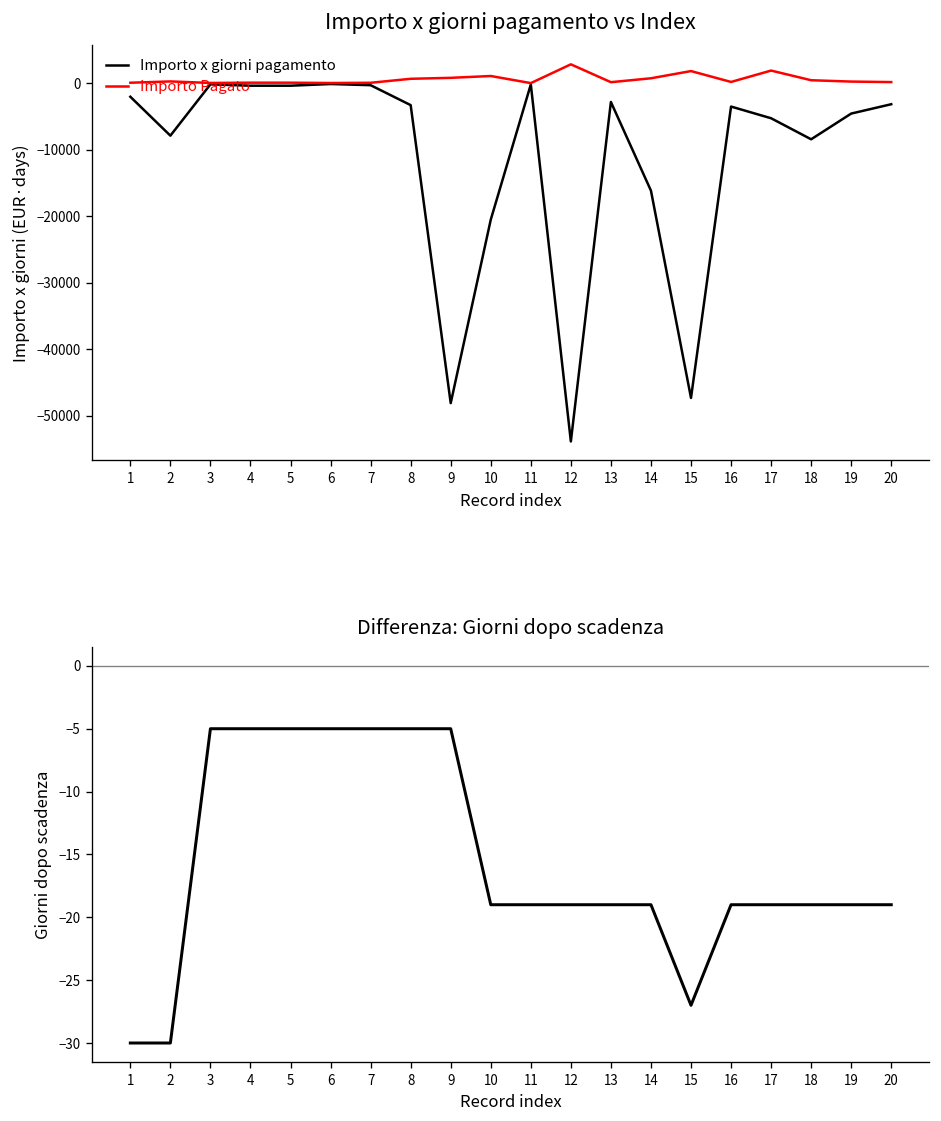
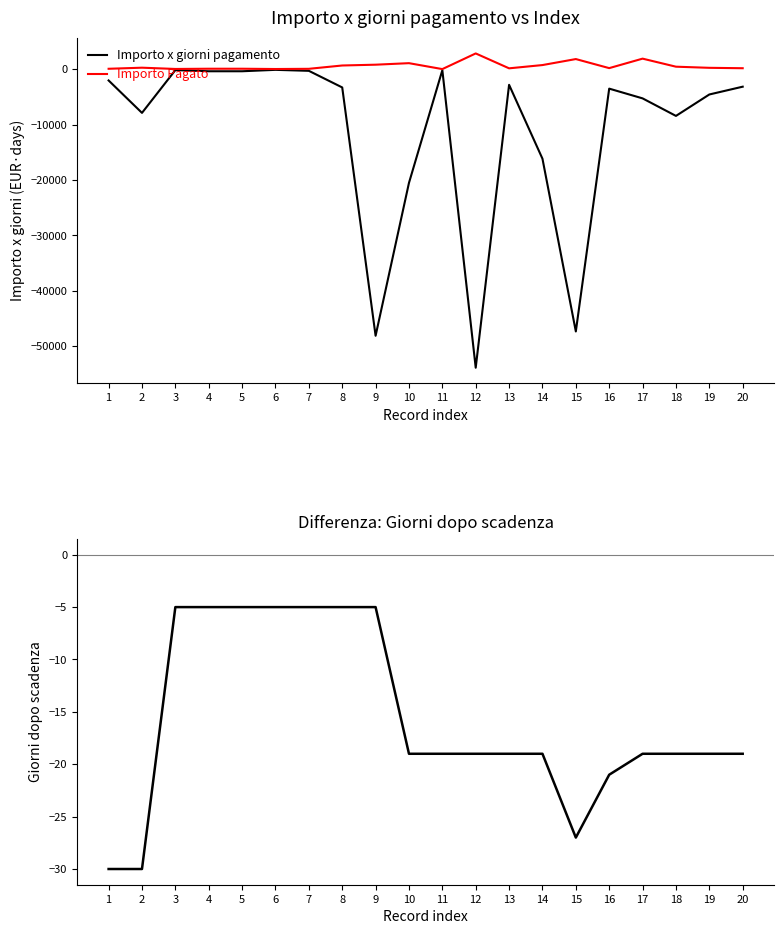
Differenza: Giorni dopo scadenza, 16: -19 -> -21
